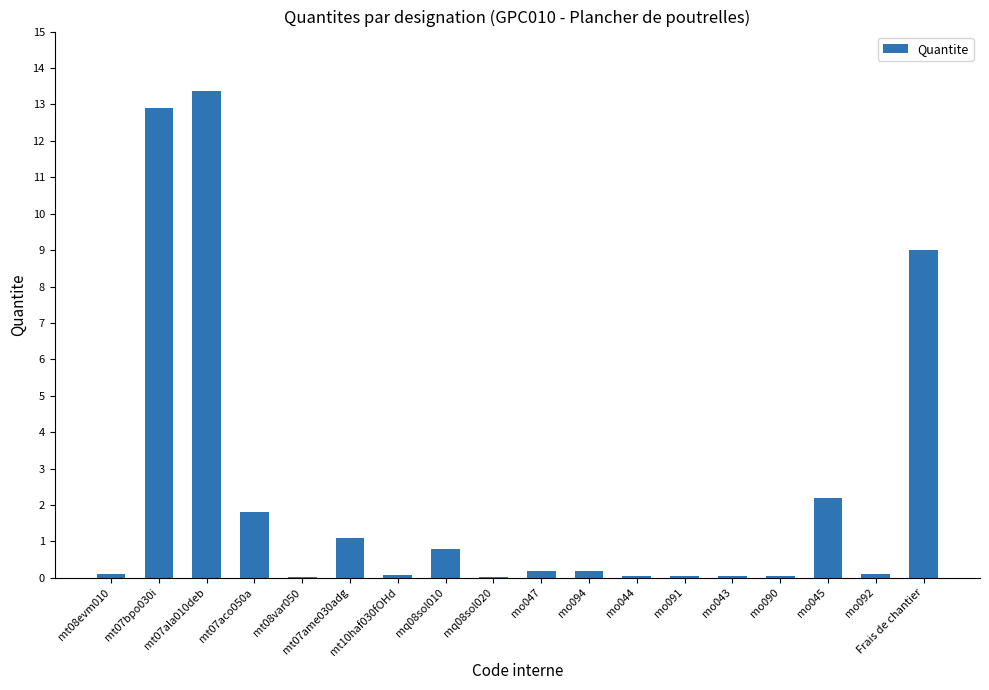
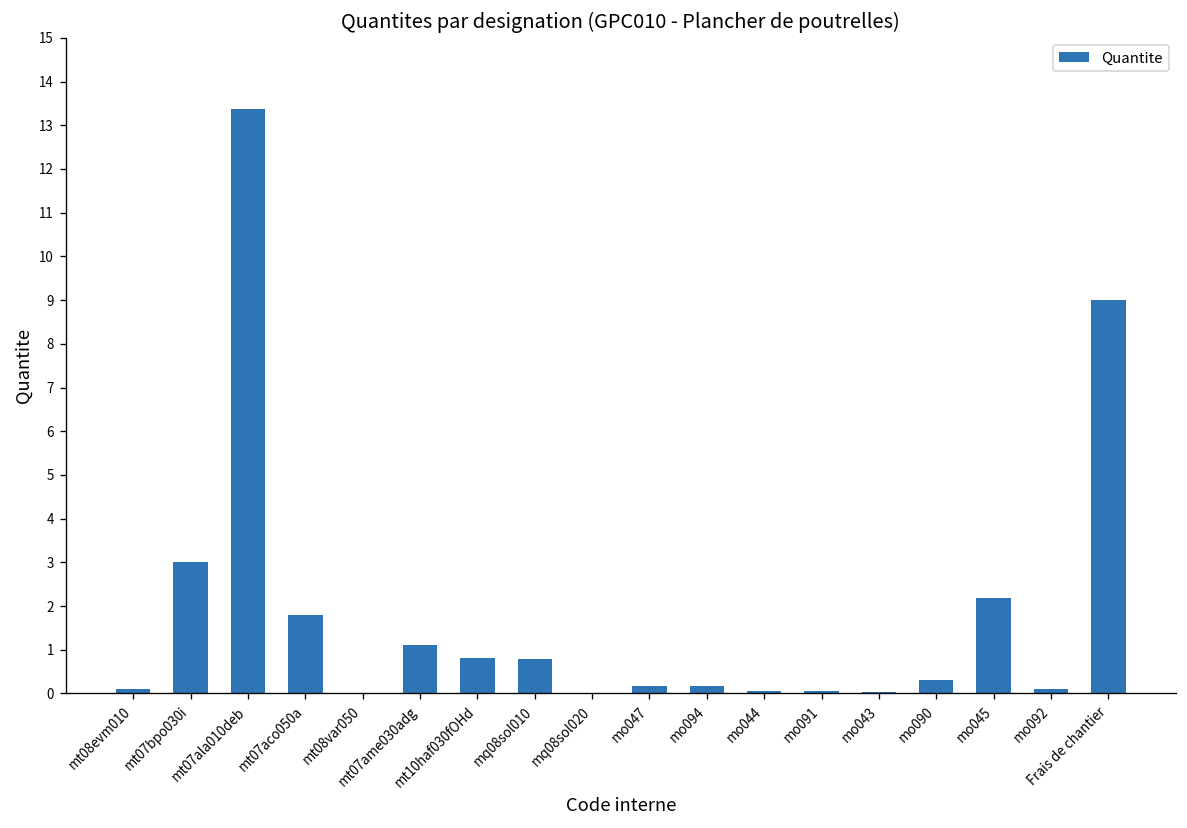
mt07bpo030i: 12.9 -> 3.0
mt10haf030fOHd: 0.1 -> 0.8
mo090: 0.0 -> 0.3
